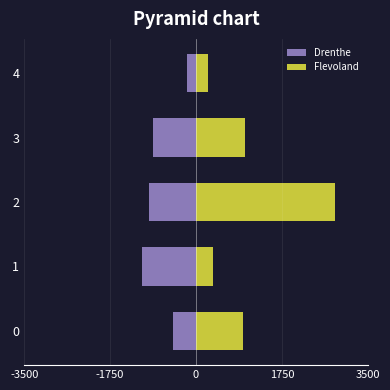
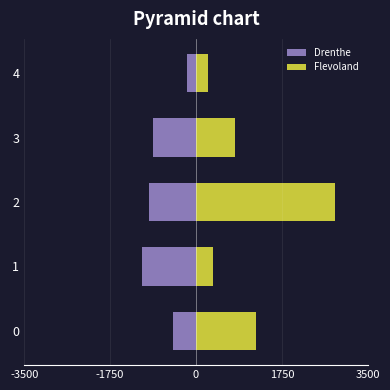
Flevoland, 3: 1000 -> 800
Flevoland, 0: 1000 -> 1200
